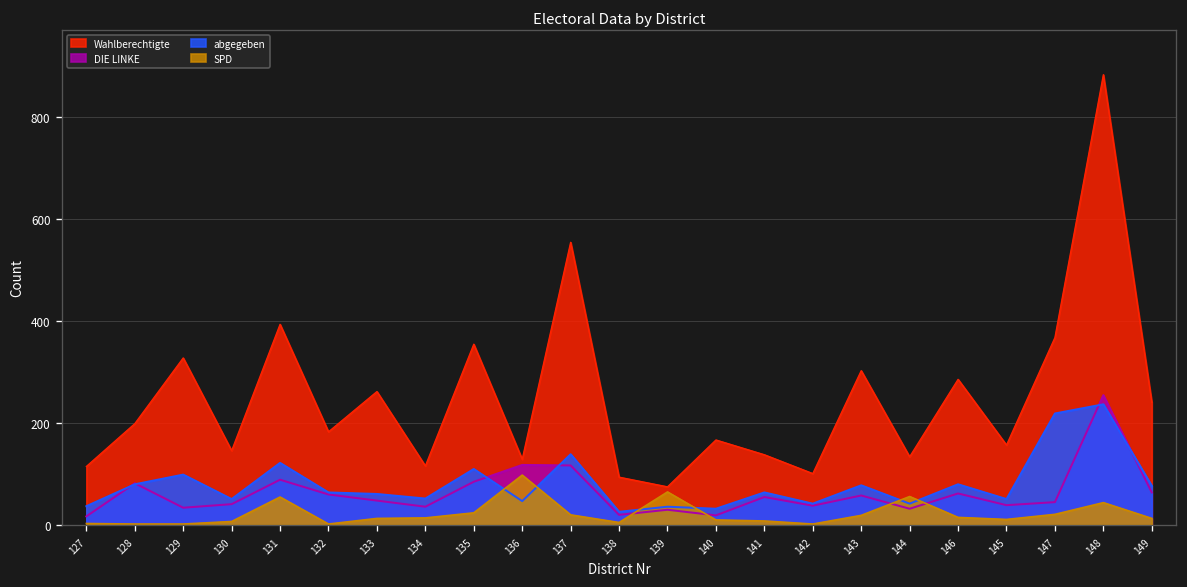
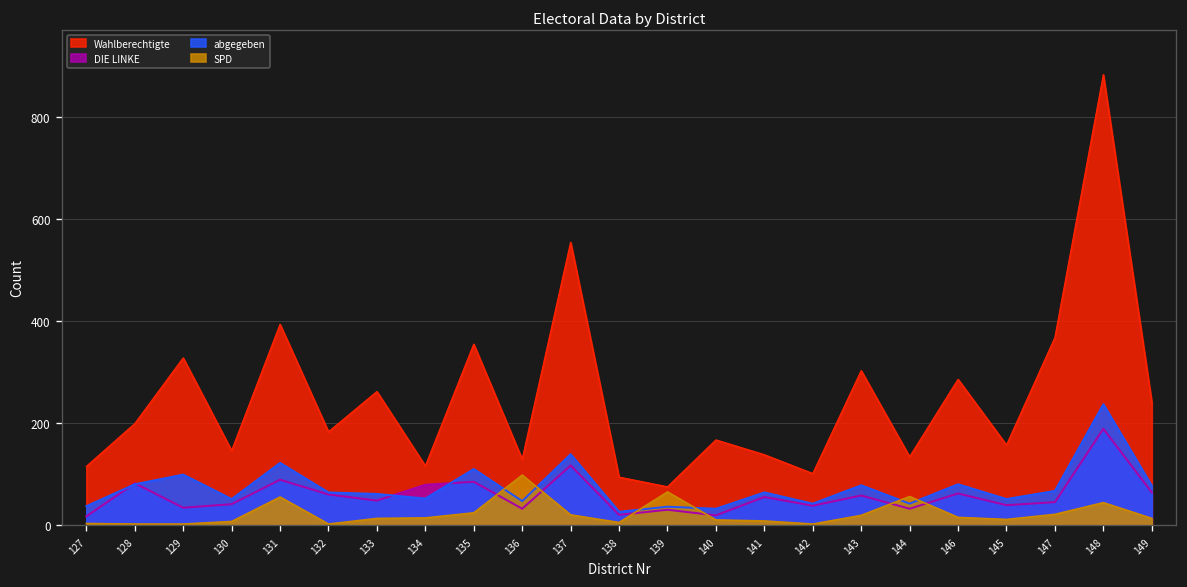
DIE LINKE, 134: 40 -> 80
DIE LINKE, 136: 120 -> 30
abgegeben, 147: 220 -> 70
DIE LINKE, 148: 260 -> 190
